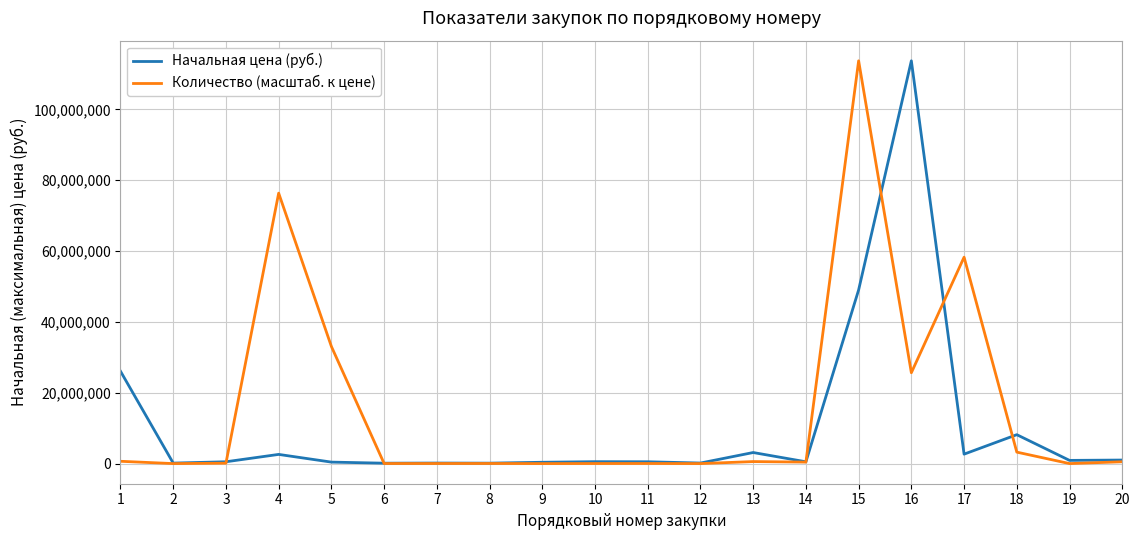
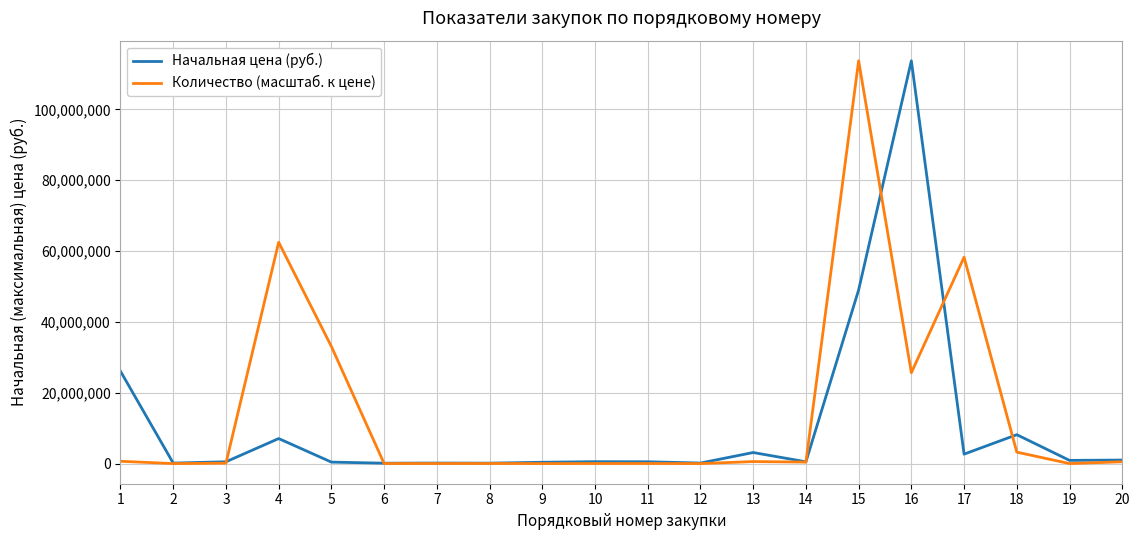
Начальная цена (руб.), 4: 3,000,000 -> 7,000,000
Количество (масштаб. к цене), 4: 76,000,000 -> 62,000,000
